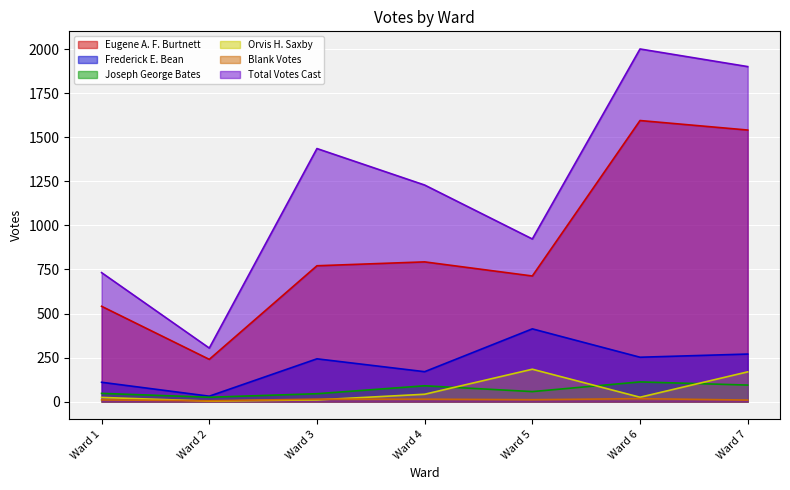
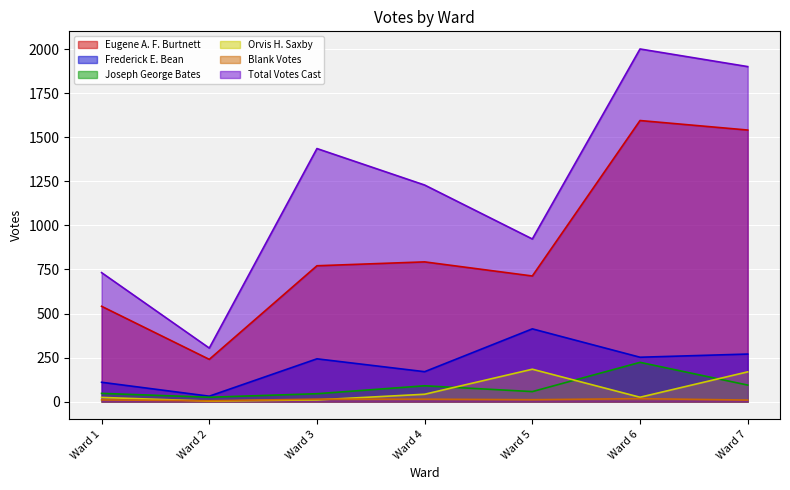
Joseph George Bates, Ward 6: 110 -> 220
